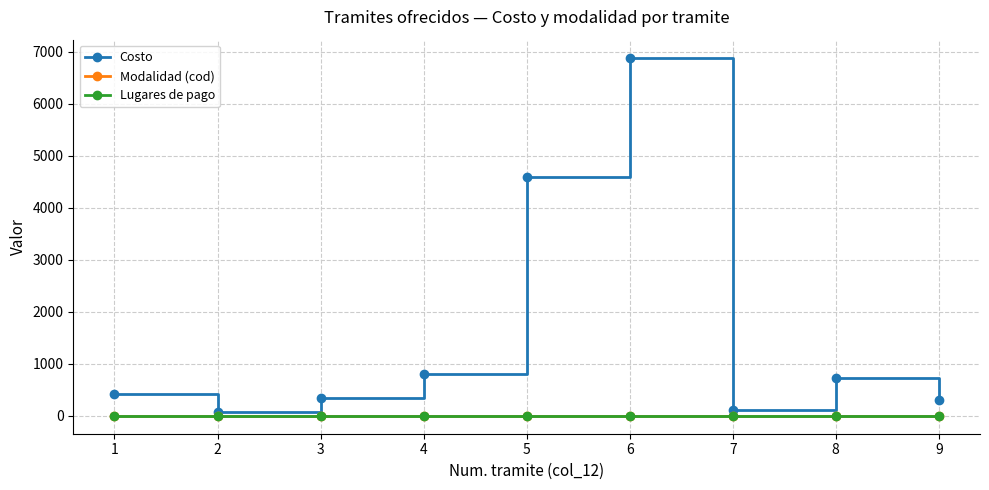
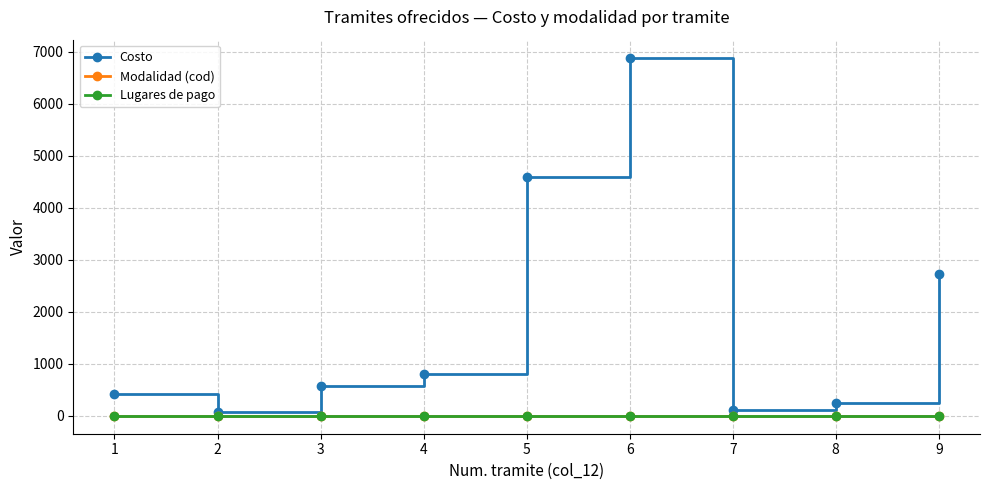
Costo, 3: 300 -> 600
Costo, 8: 700 -> 200
Costo, 9: 300 -> 2700
